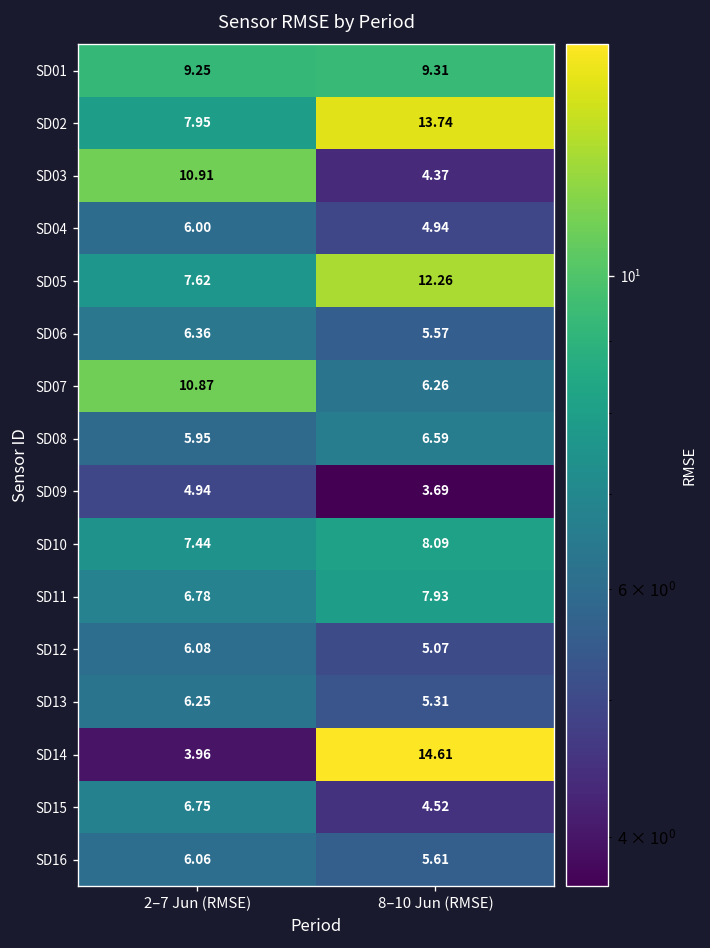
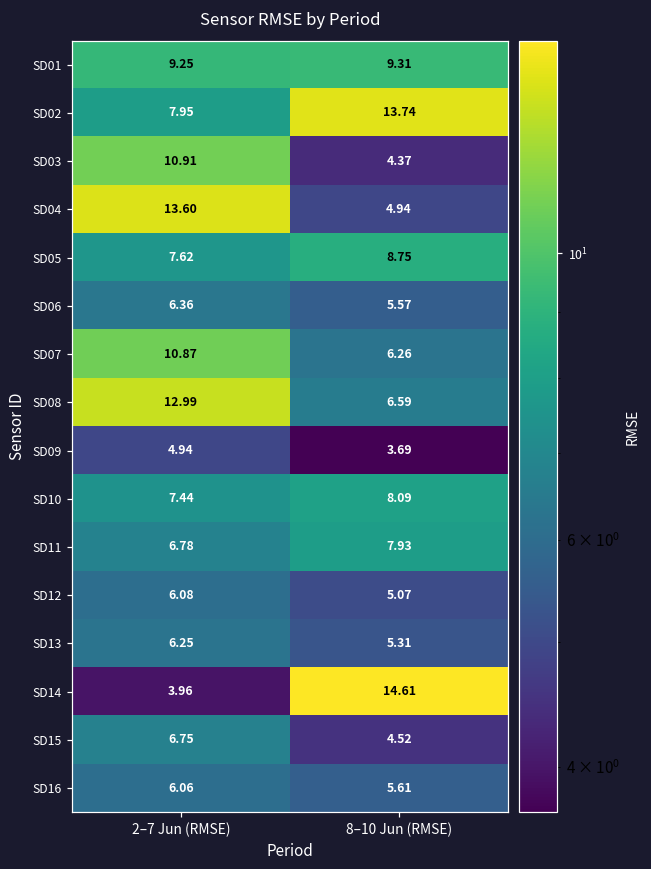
SD04, 2–7 Jun (RMSE): 6.00 -> 13.60
SD05, 8–10 Jun (RMSE): 12.26 -> 8.75
SD08, 2–7 Jun (RMSE): 5.95 -> 12.99
